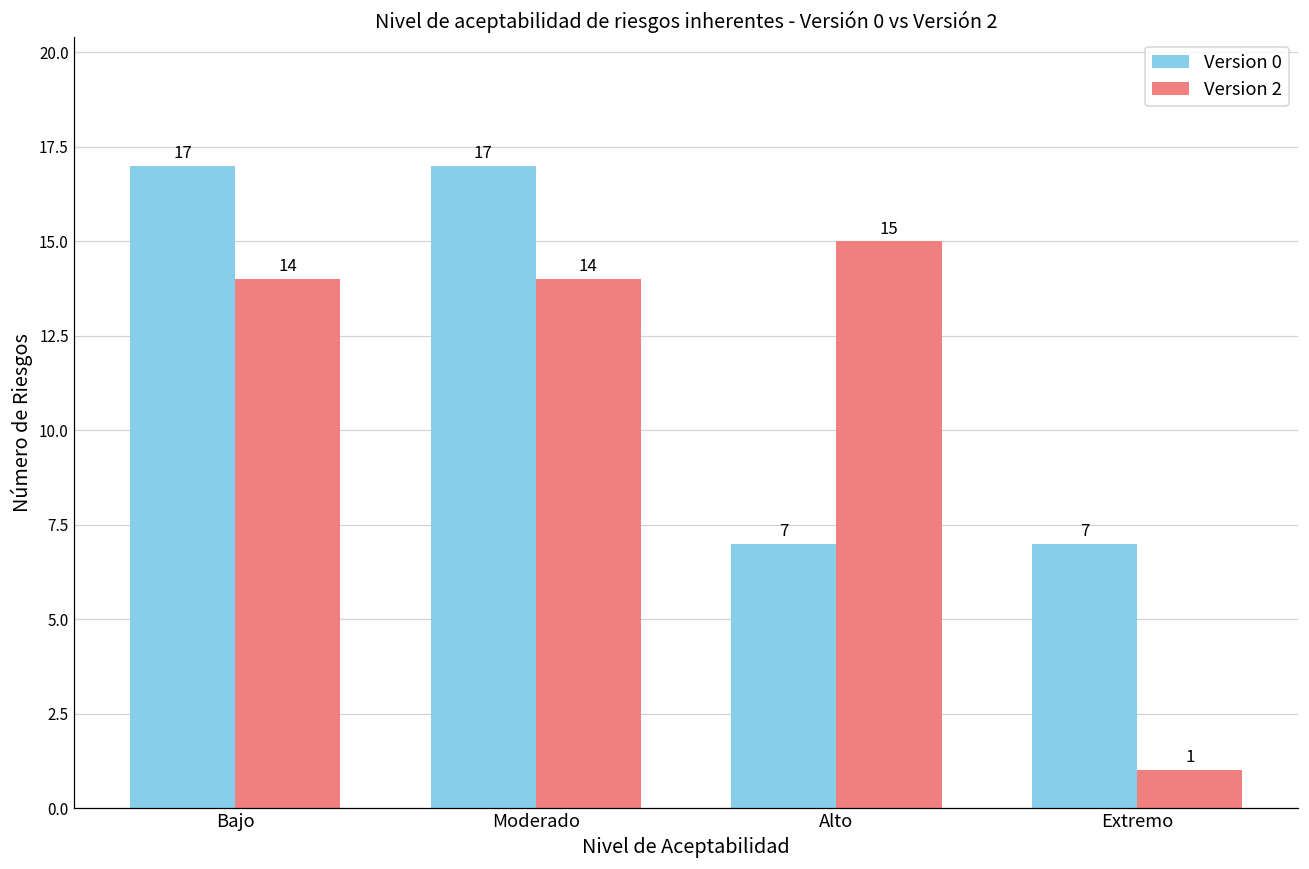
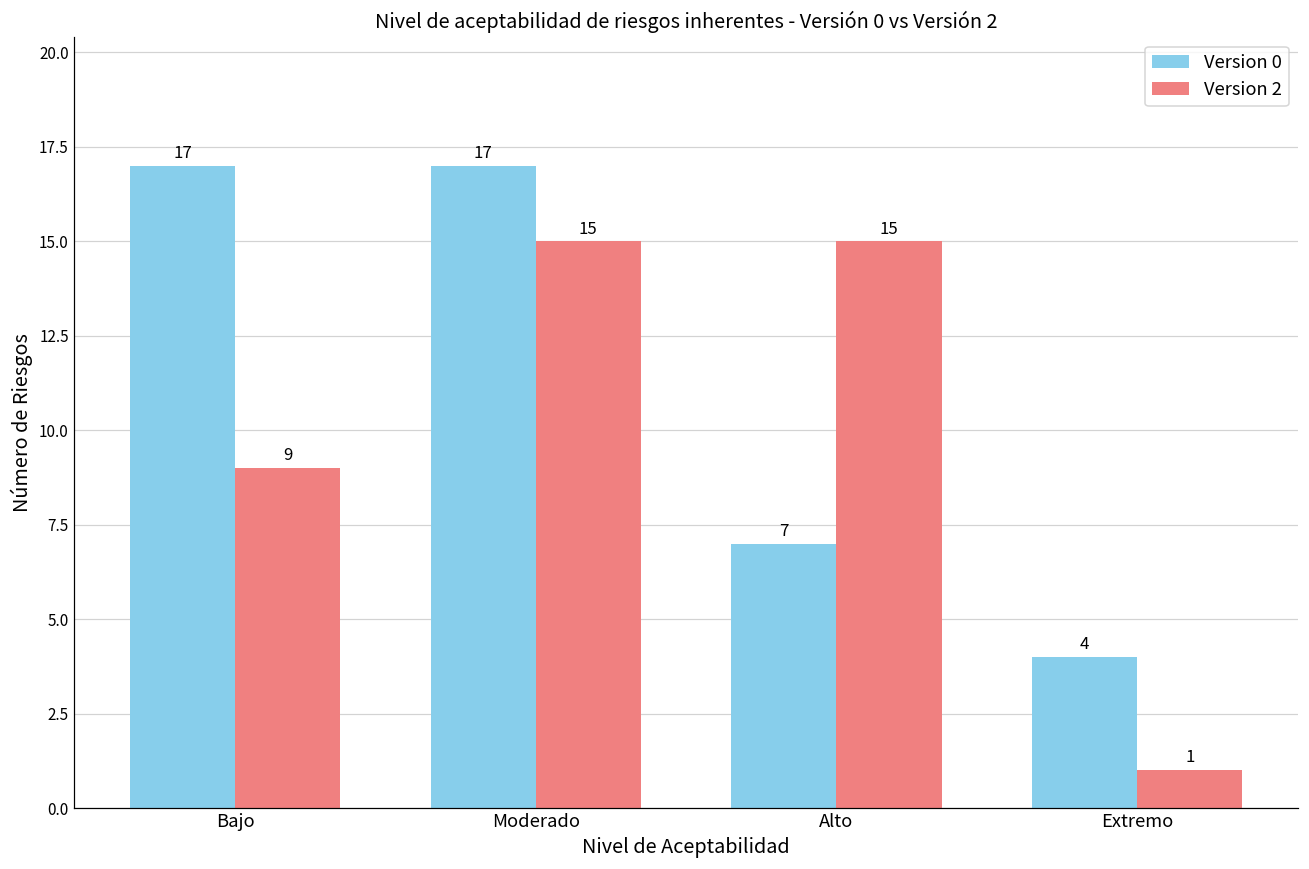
Version 2, Bajo: 14 -> 9
Version 2, Moderado: 14 -> 15
Version 0, Extremo: 7 -> 4
